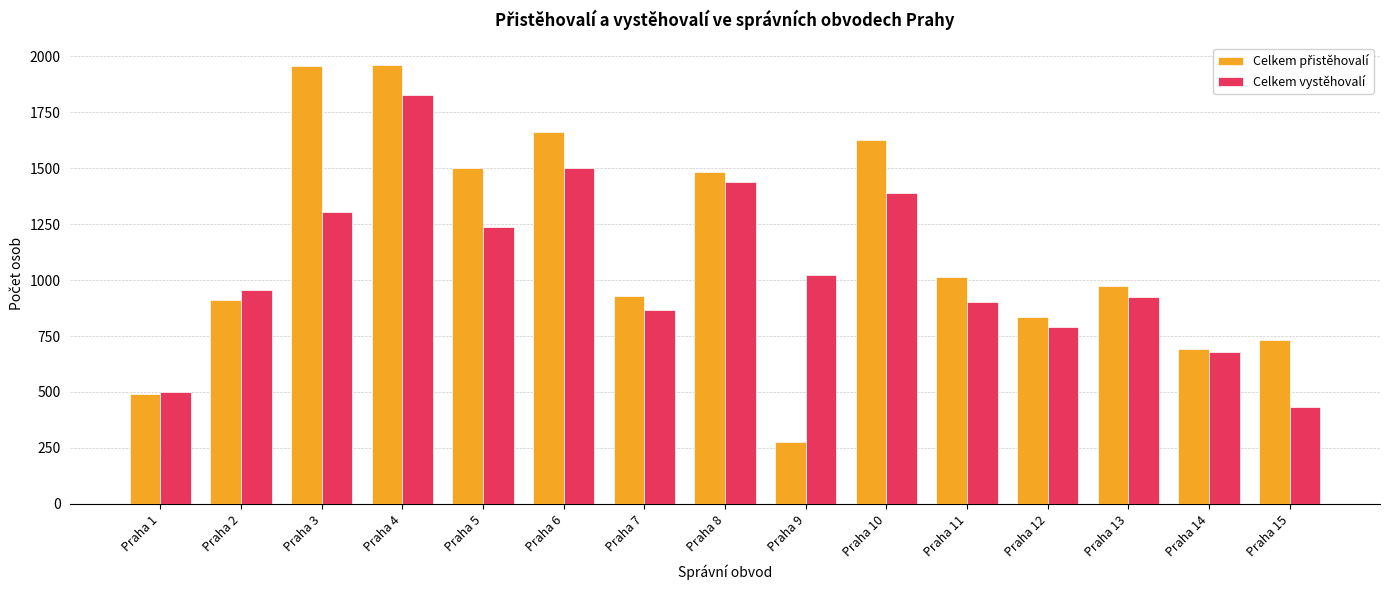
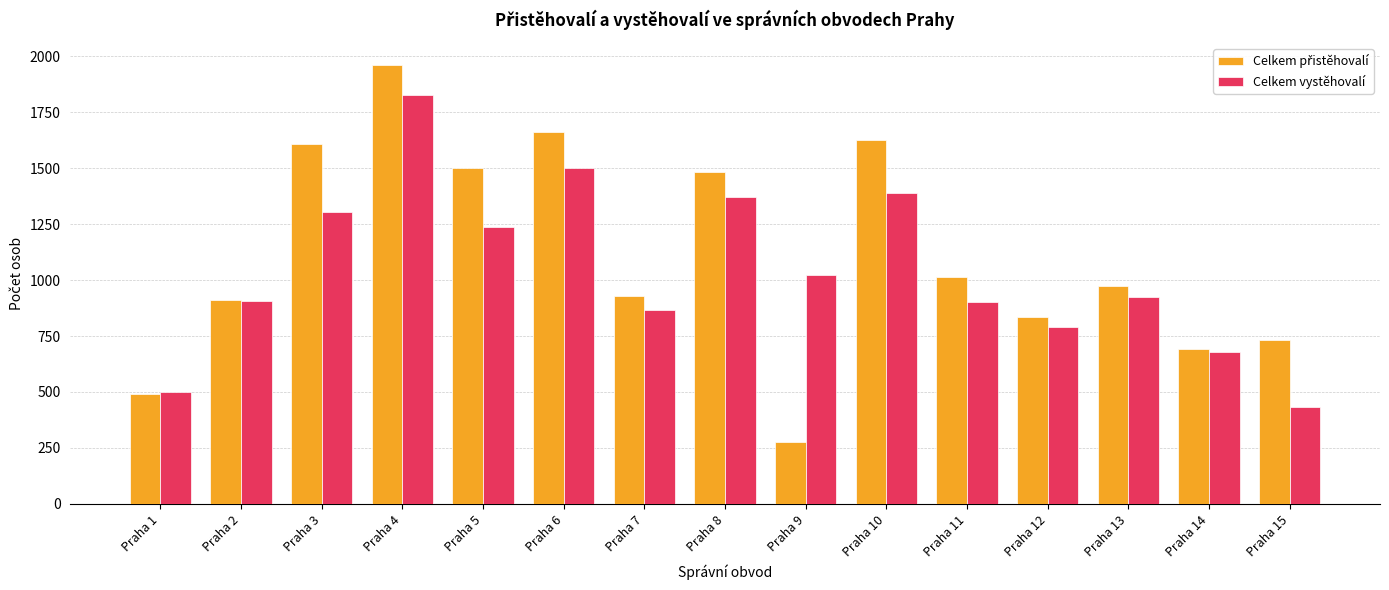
Celkem vystěhovalí, Praha 2: 960 -> 910
Celkem přistěhovalí, Praha 3: 1960 -> 1610
Celkem vystěhovalí, Praha 8: 1440 -> 1370
